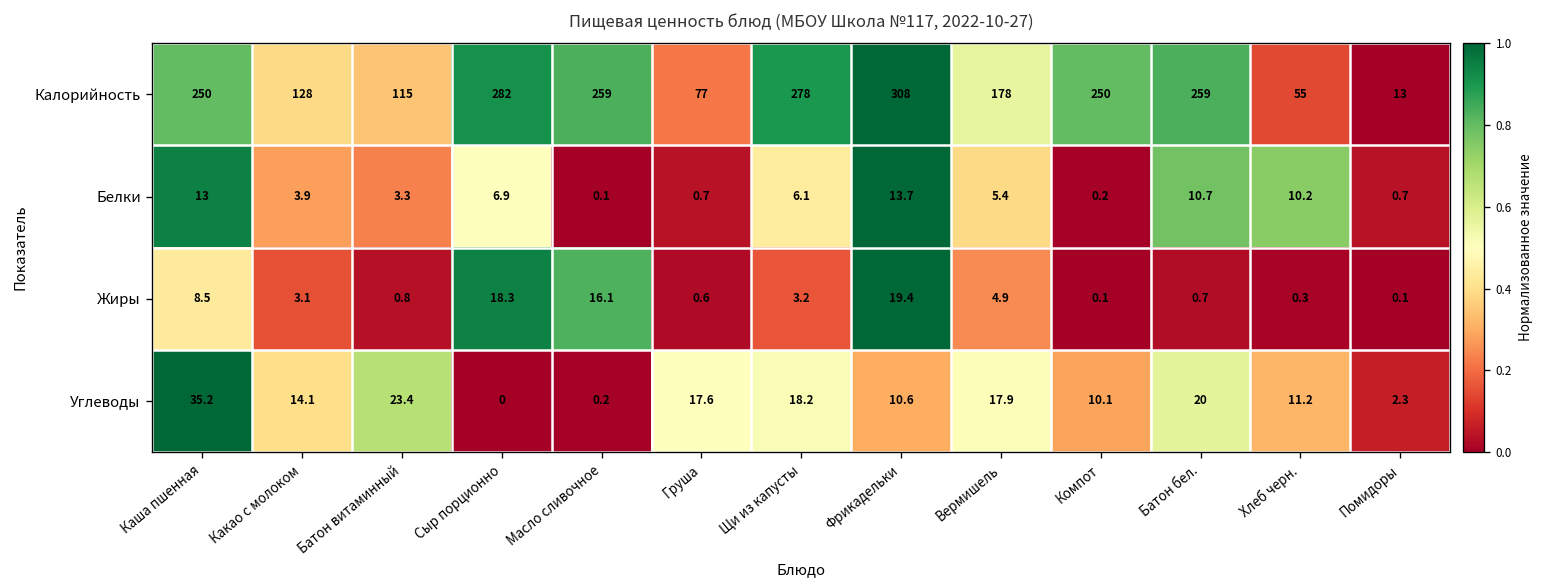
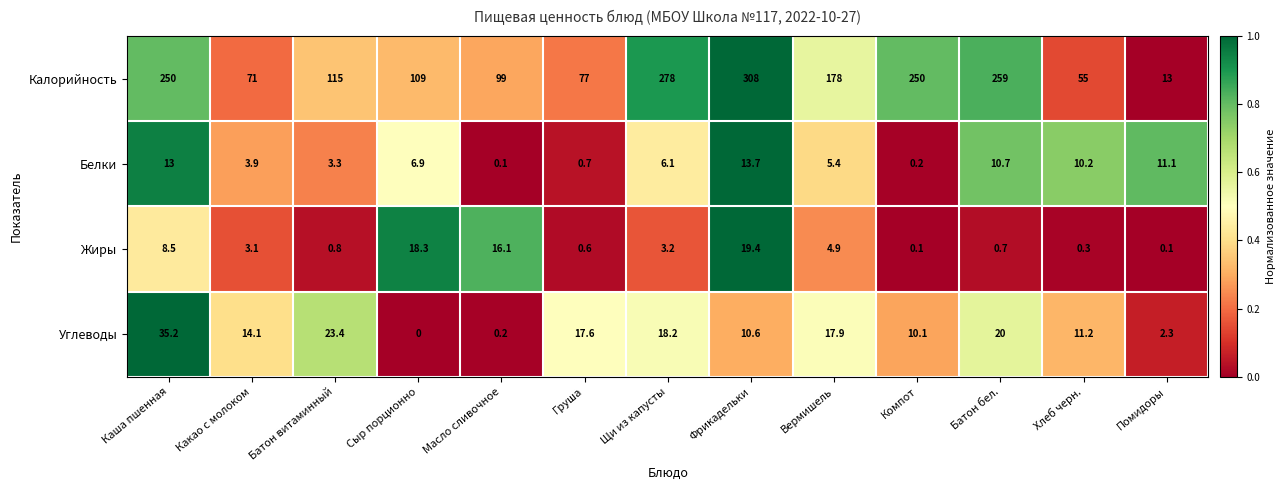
Калорийность, Какао с молоком: 128 -> 71
Калорийность, Сыр порционно: 282 -> 109
Калорийность, Масло сливочное: 259 -> 99
Белки, Помидоры: 0.7 -> 11.1
